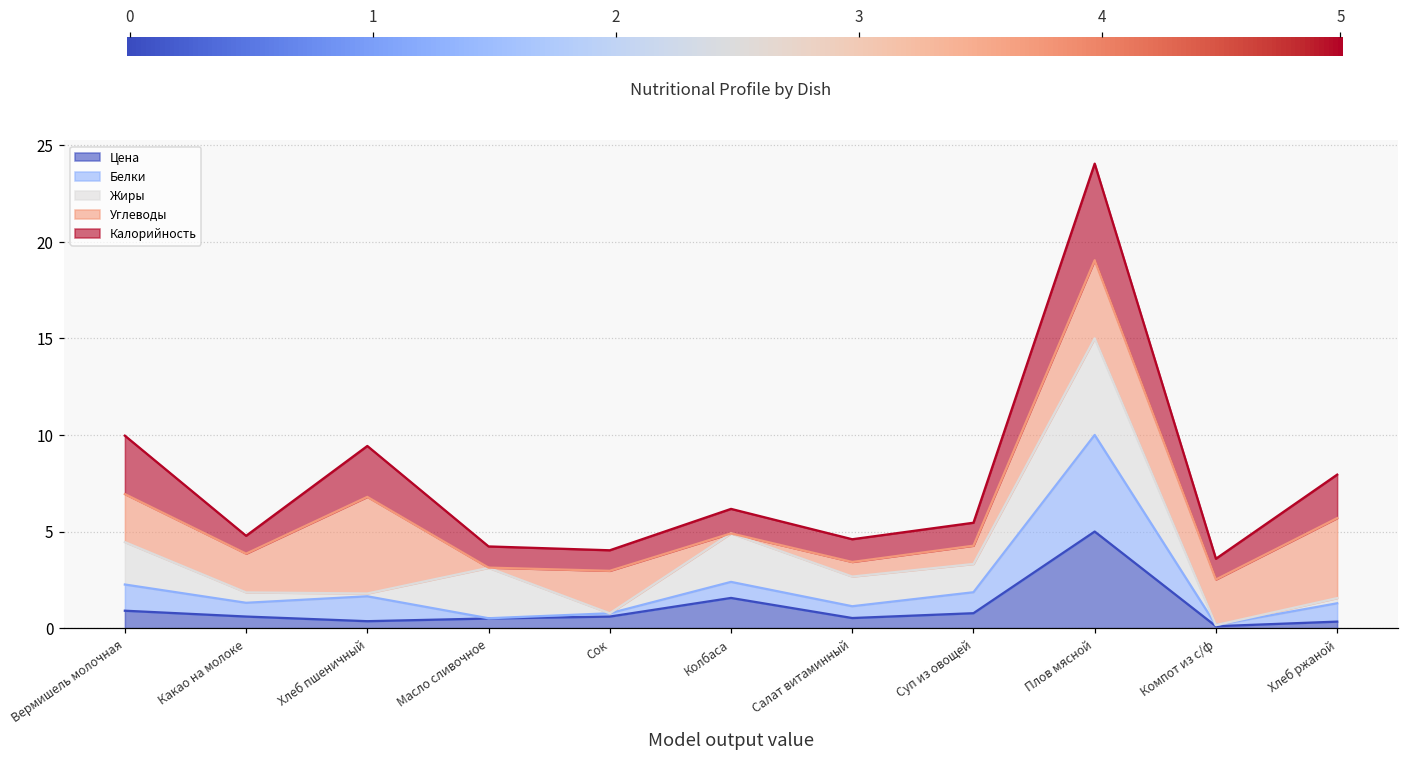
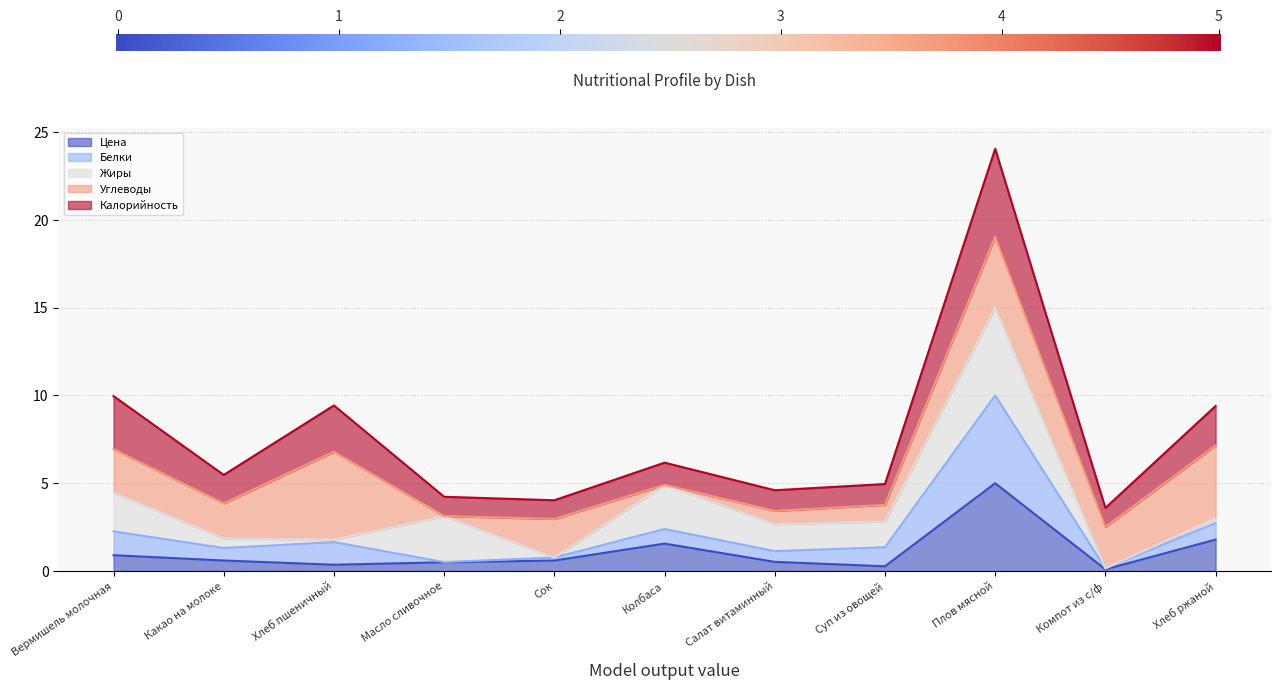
Калорийность, Какао на молоке: 0.9 -> 1.6
Цена, Суп из овощей: 0.8 -> 0.3
Цена, Хлеб ржаной: 0.3 -> 1.8
